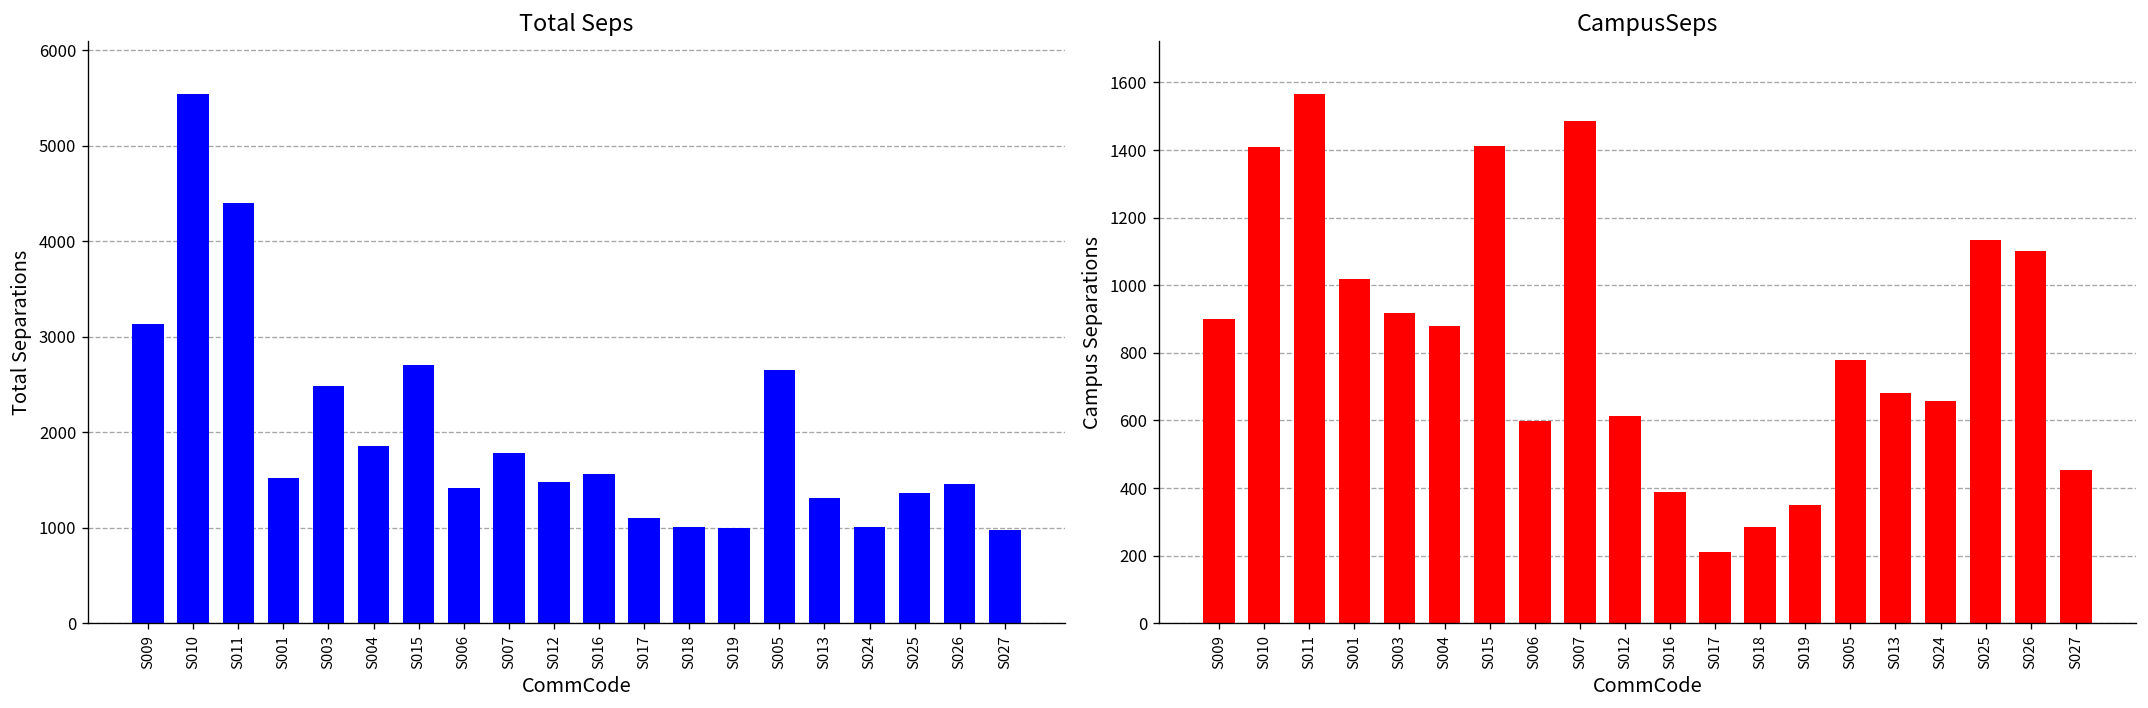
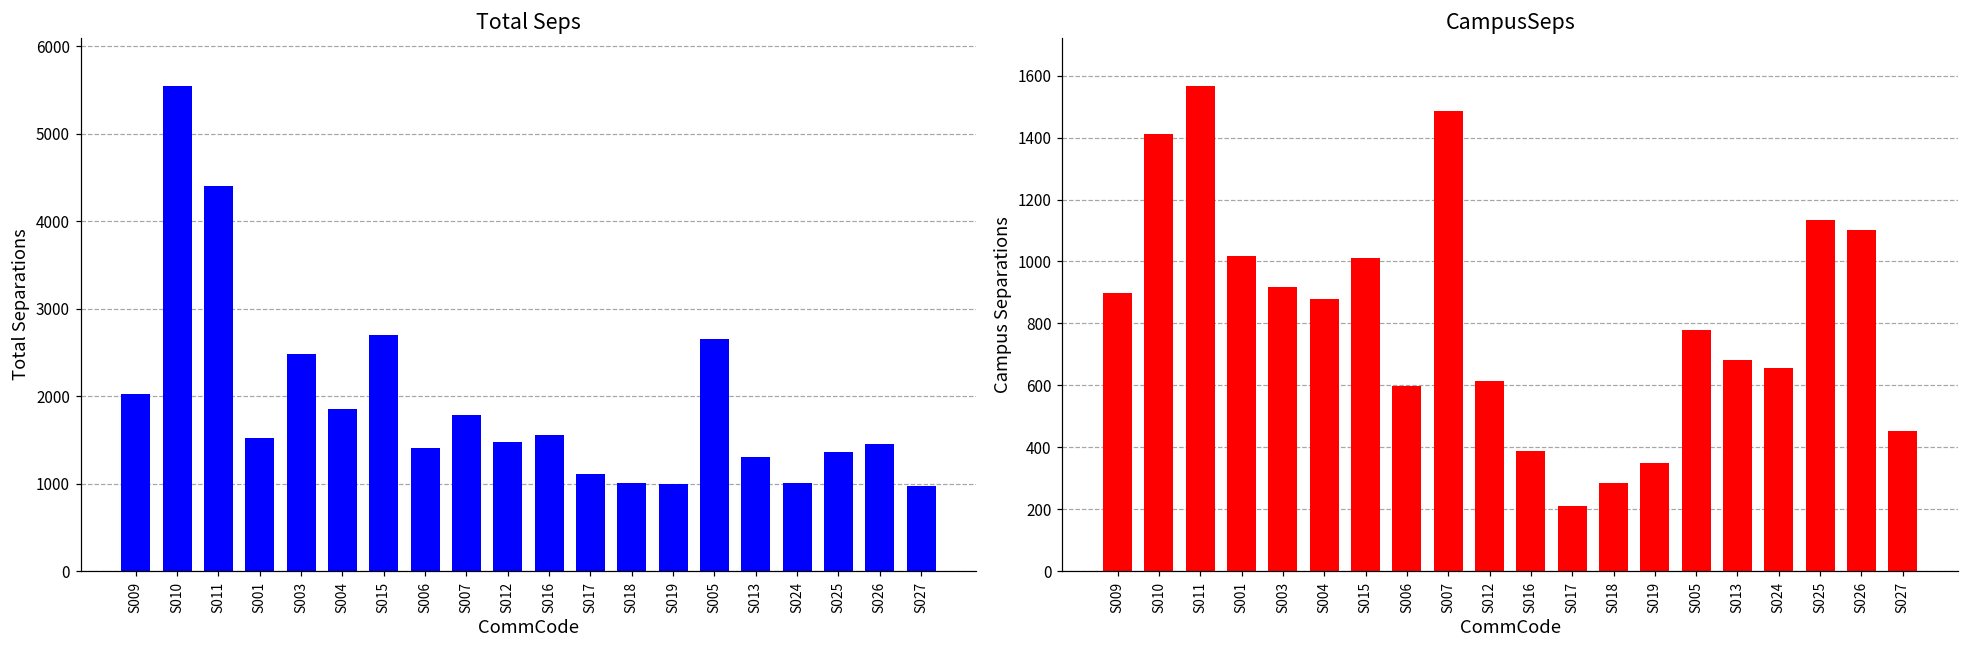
Total Seps, S009: 3100 -> 2000
CampusSeps, S015: 1410 -> 1010
